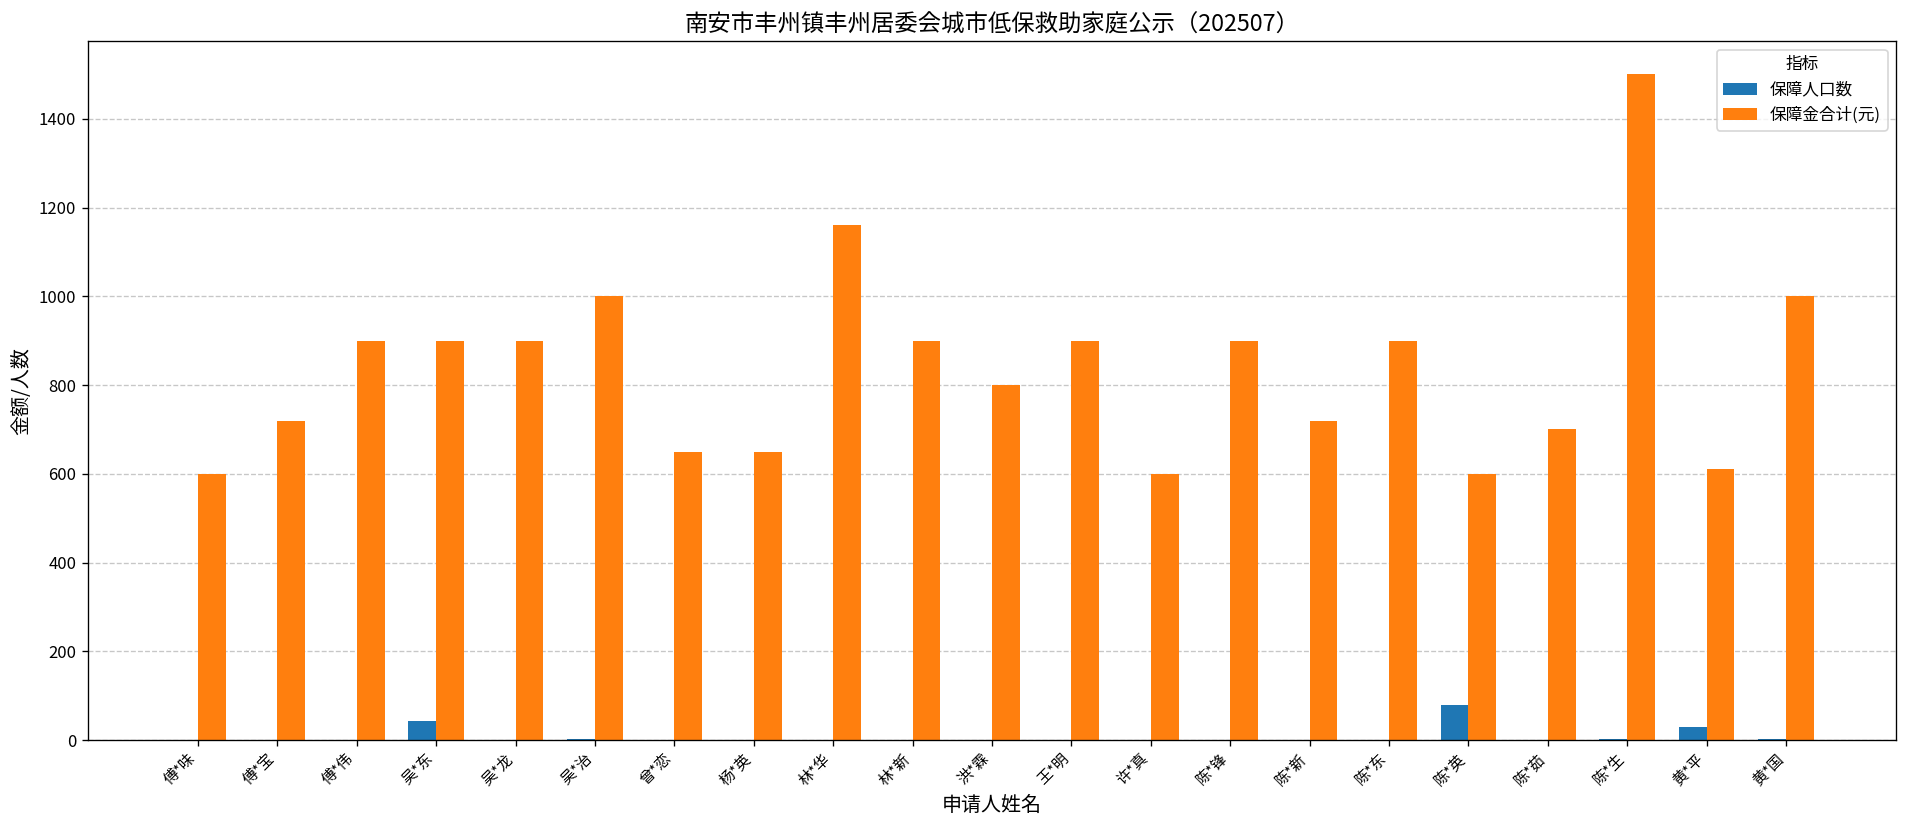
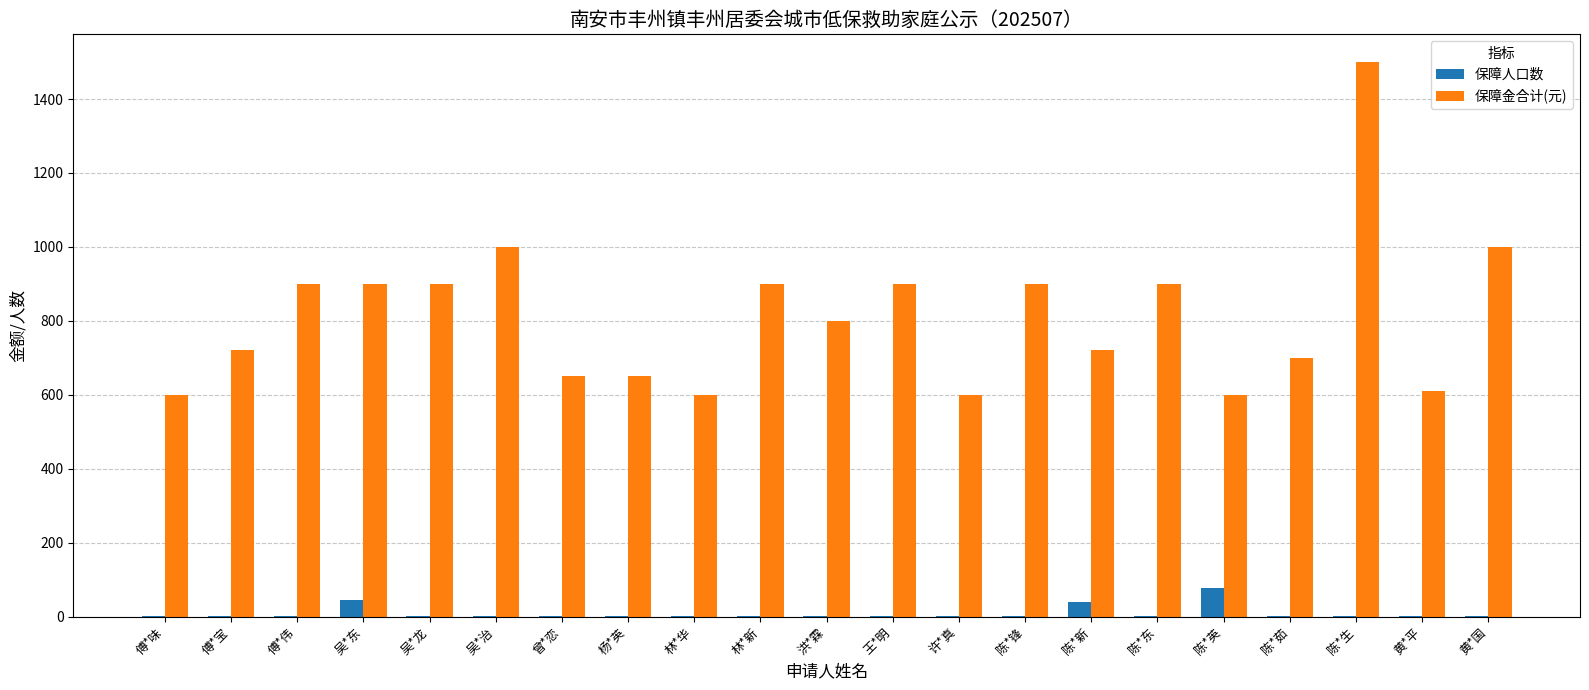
保障金合计(元), 林*华: 1160 -> 600
保障人口数, 陈*新: 0 -> 40
保障人口数, 黄*平: 30 -> 0
